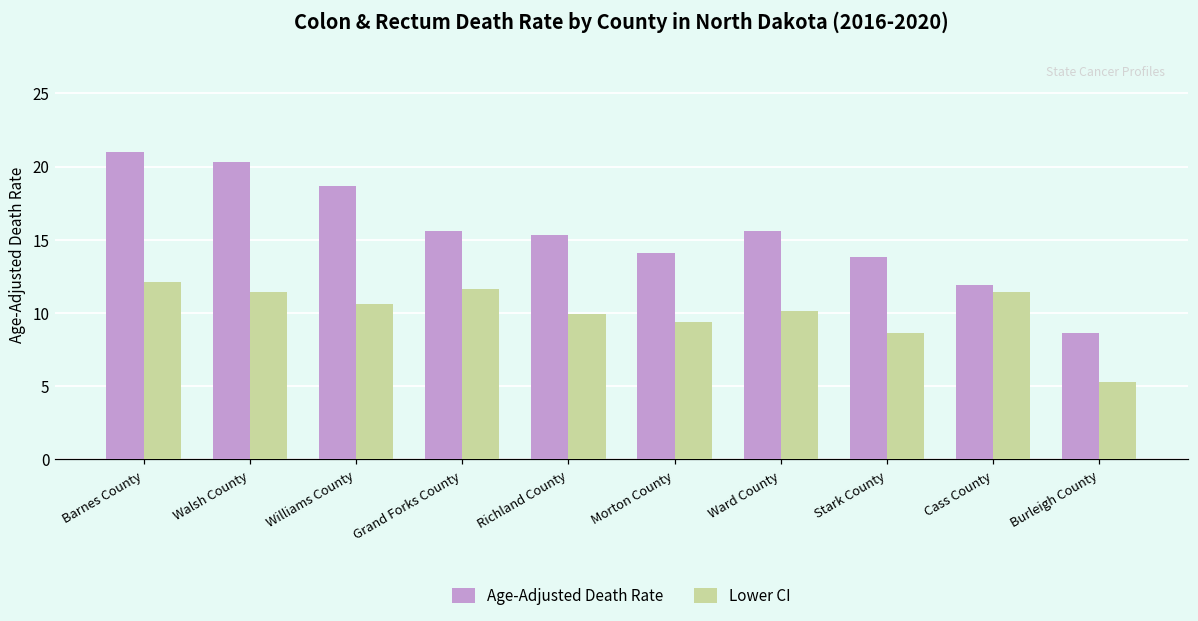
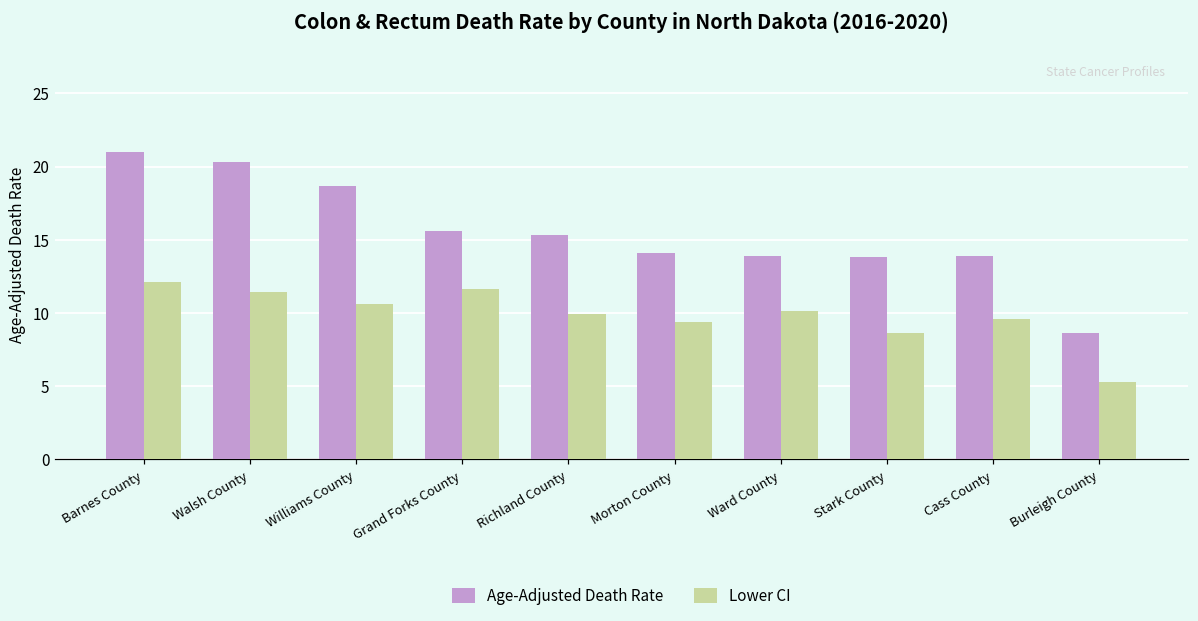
Age-Adjusted Death Rate, Ward County: 15.6 -> 13.9
Age-Adjusted Death Rate, Cass County: 11.9 -> 13.9
Lower CI, Cass County: 11.4 -> 9.6
